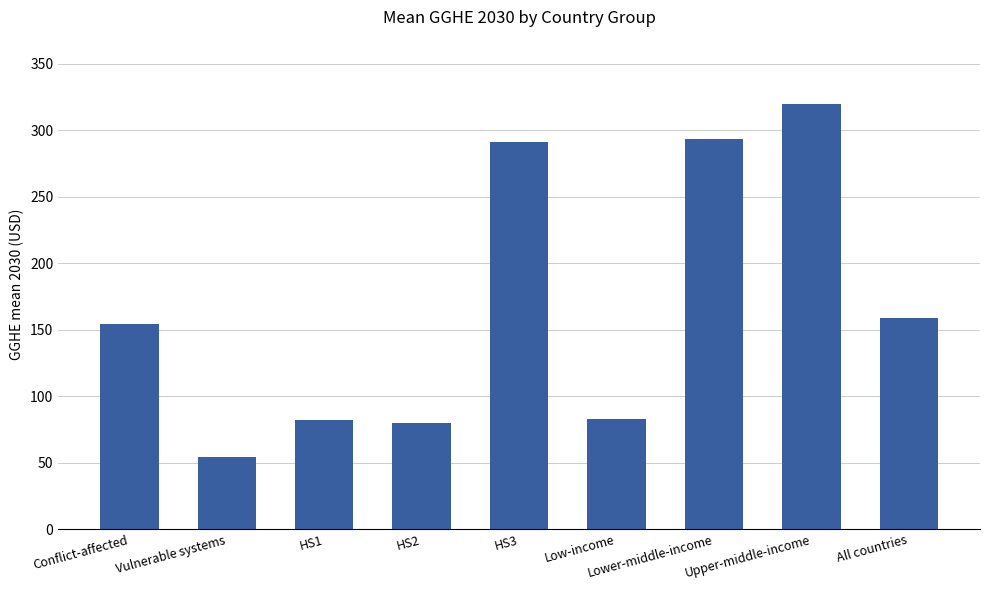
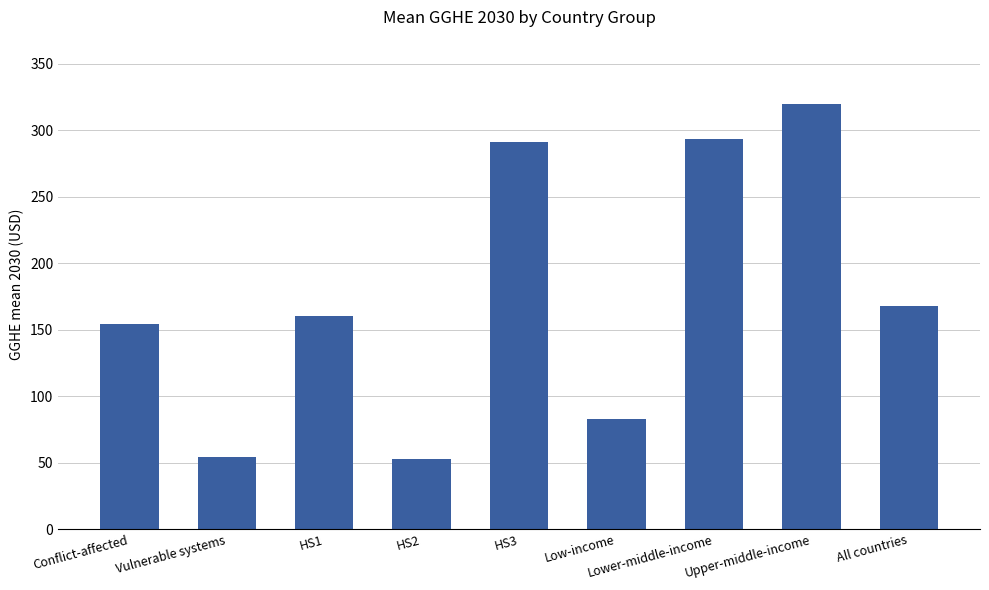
HS1: 82 -> 160
HS2: 80 -> 53
All countries: 159 -> 168
